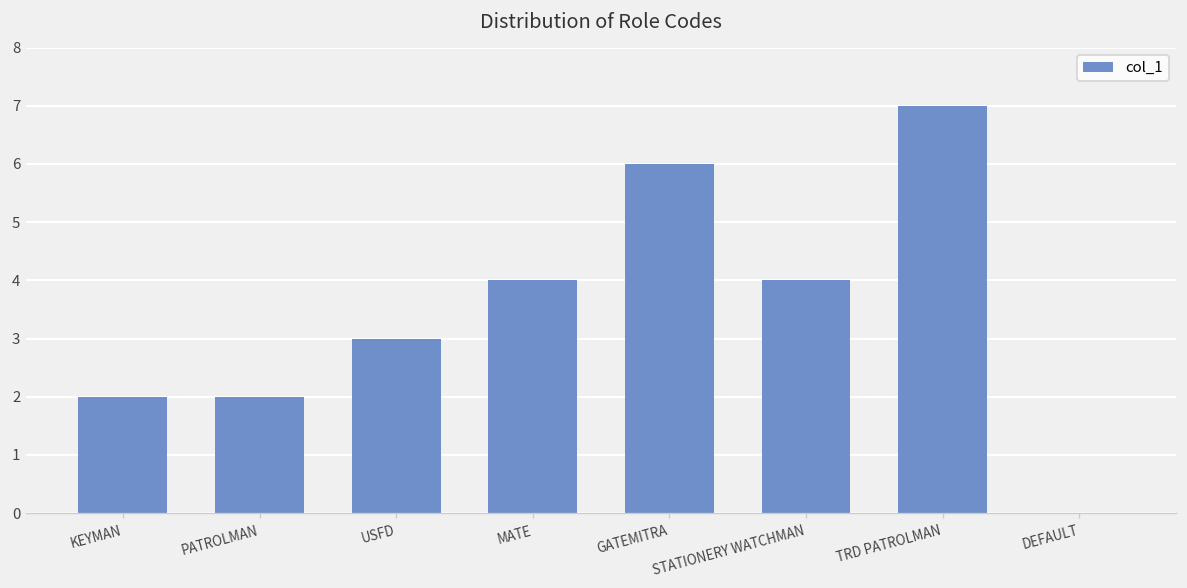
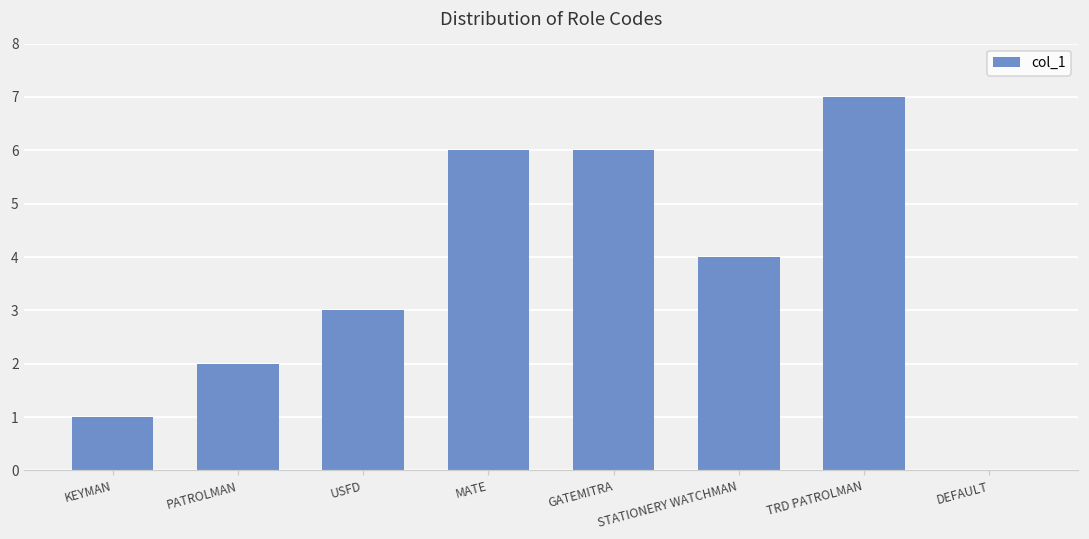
KEYMAN: 2 -> 1
MATE: 4 -> 6
